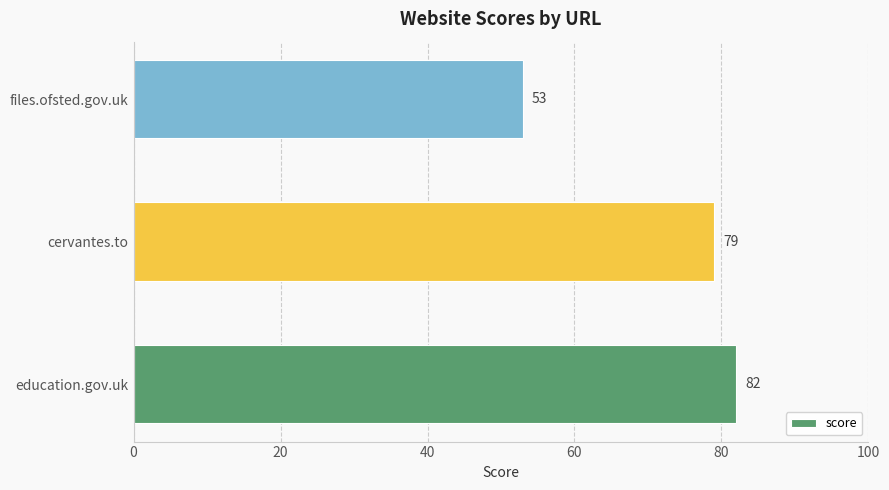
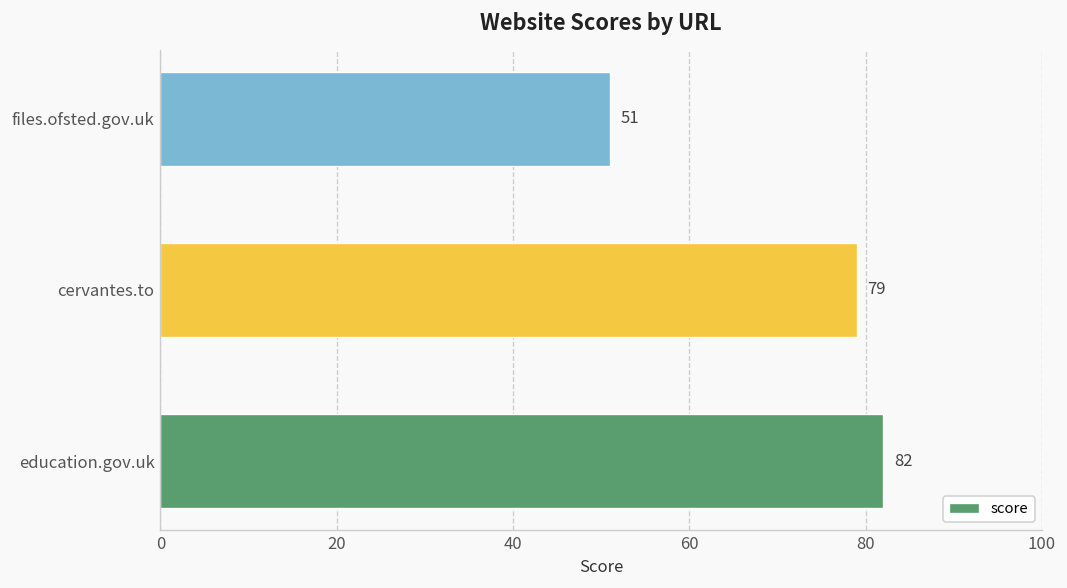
files.ofsted.gov.uk: 53 -> 51
